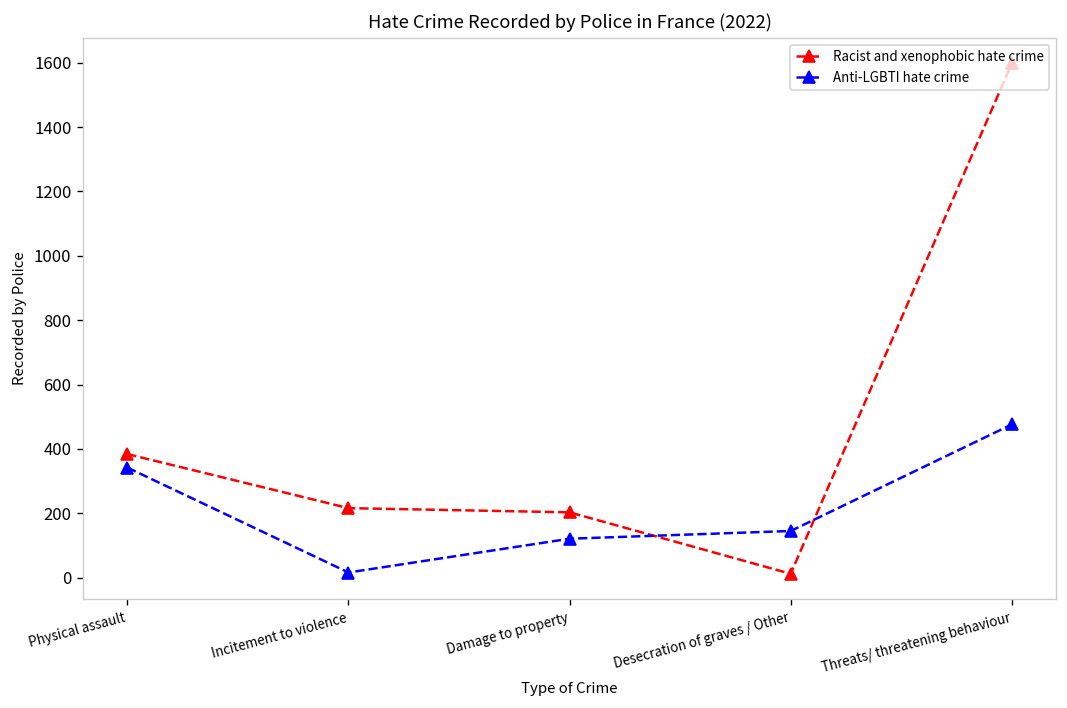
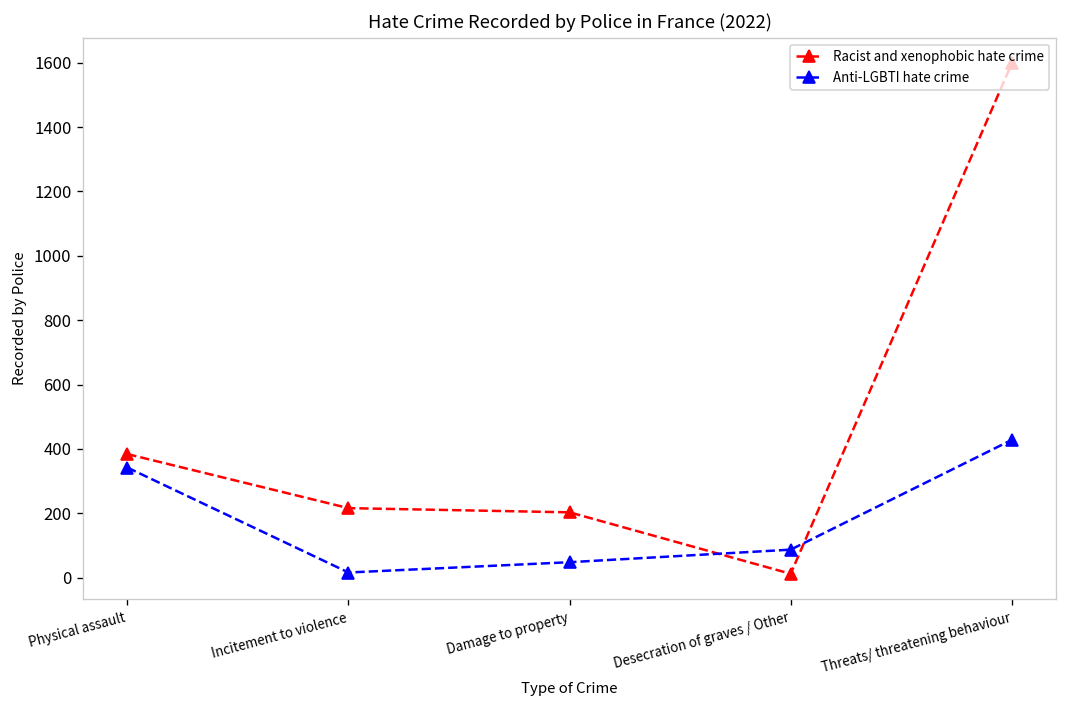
Anti-LGBTI hate crime, Damage to property: 120 -> 50
Anti-LGBTI hate crime, Desecration of graves / Other: 150 -> 90
Anti-LGBTI hate crime, Threats/ threatening behaviour: 480 -> 430
